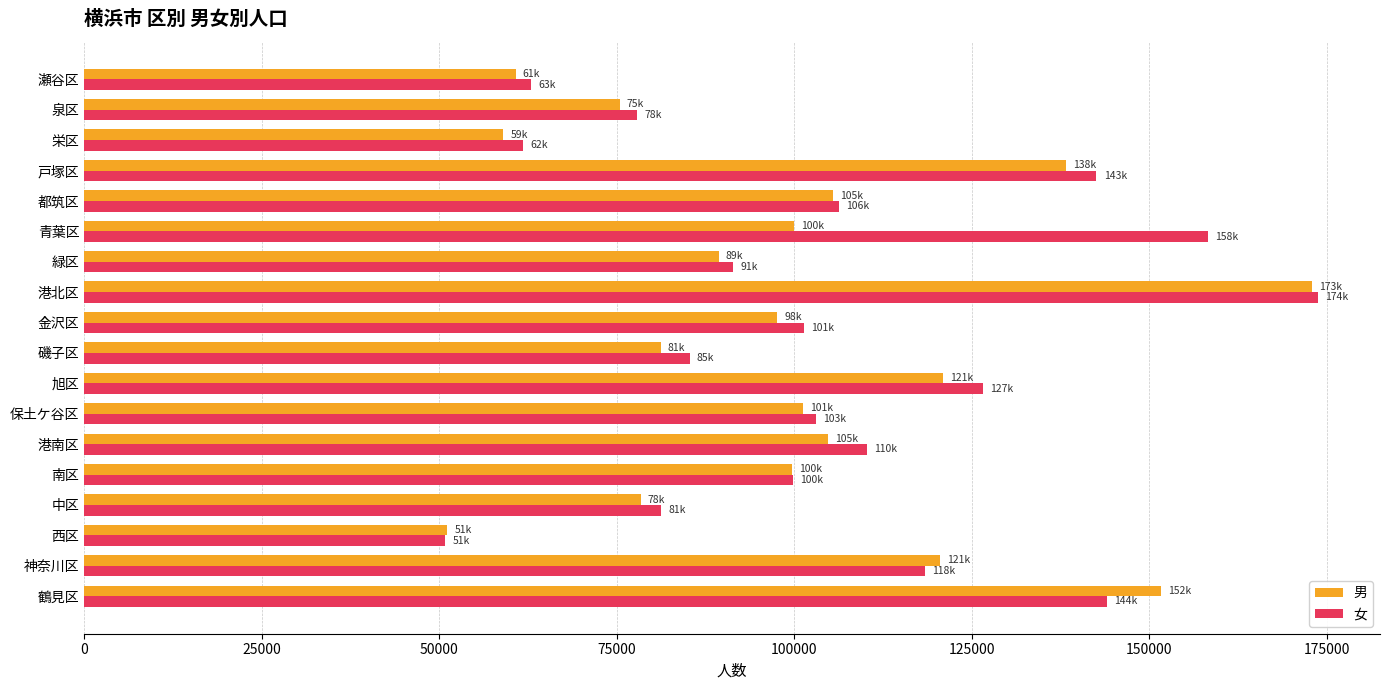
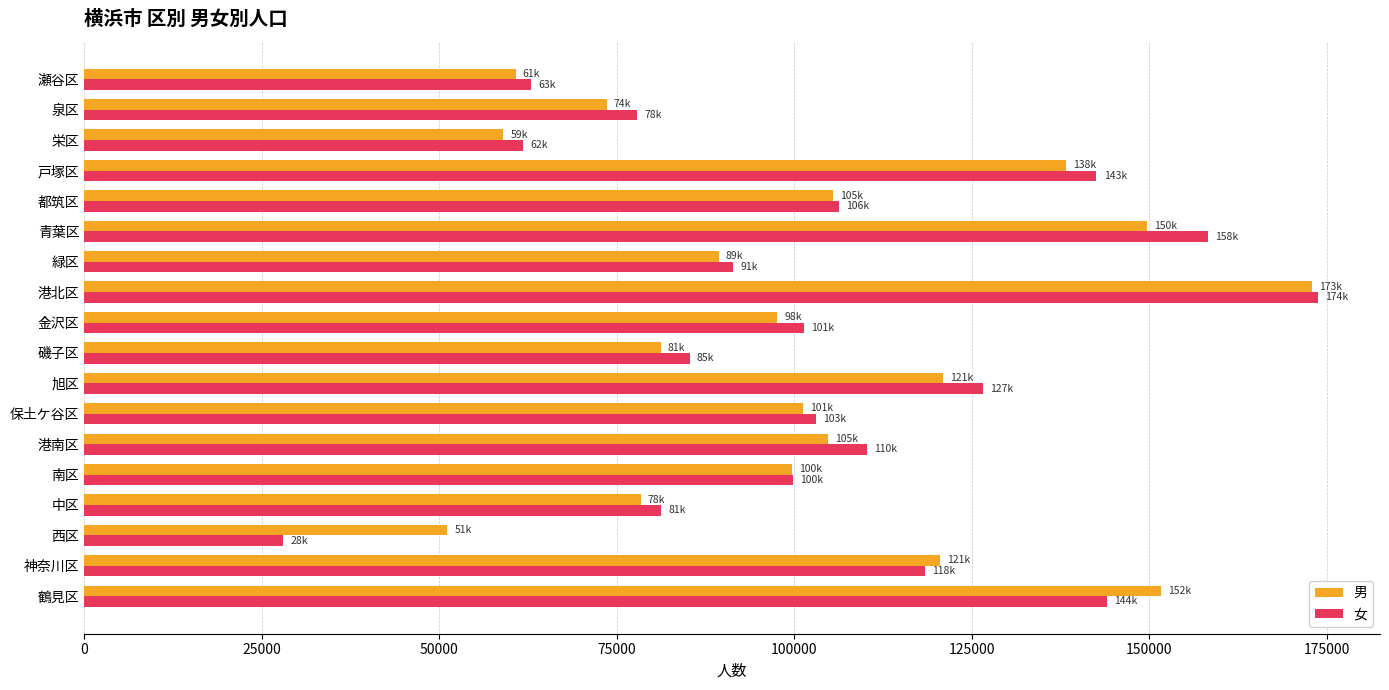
男, 泉区: 75k -> 74k
男, 青葉区: 100k -> 150k
女, 西区: 51k -> 28k
